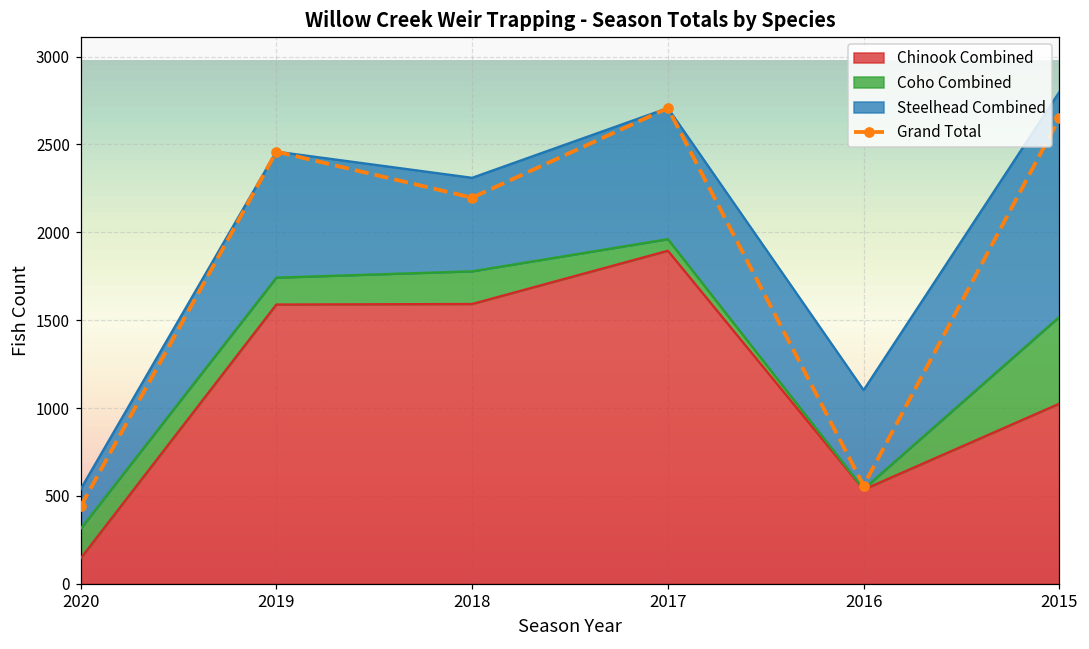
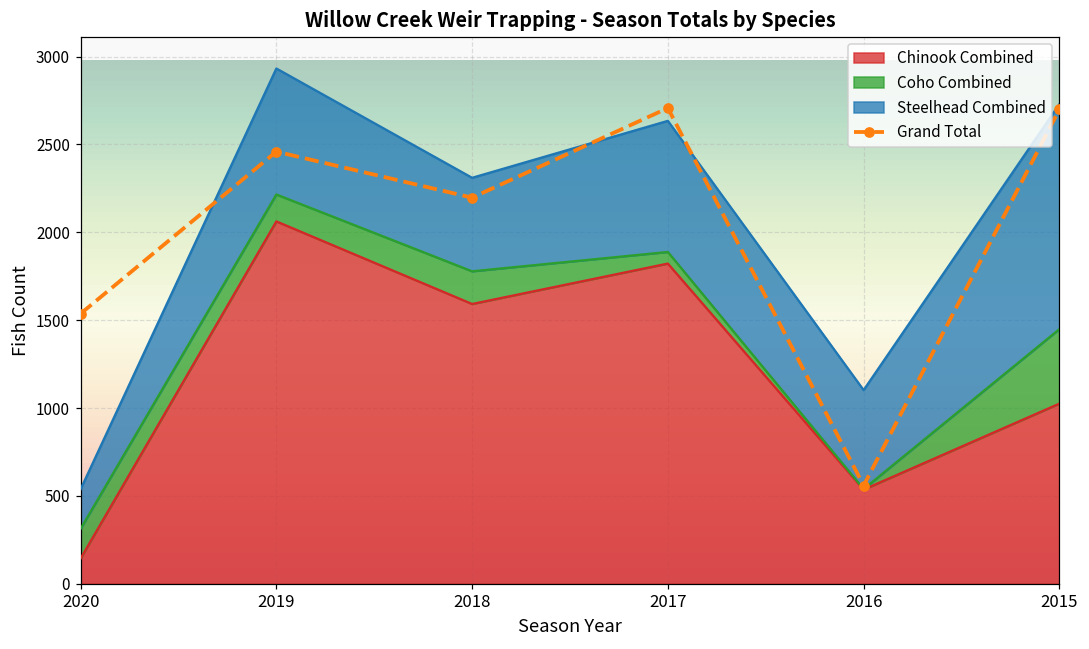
Grand Total, 2020: 440 -> 1540
Chinook Combined, 2019: 1590 -> 2060
Chinook Combined, 2017: 1900 -> 1820
Coho Combined, 2015: 490 -> 420
Grand Total, 2015: 2650 -> 2700
